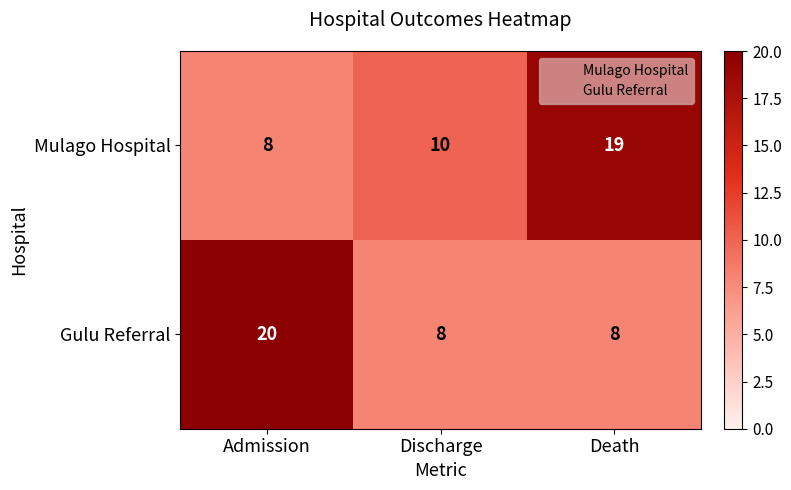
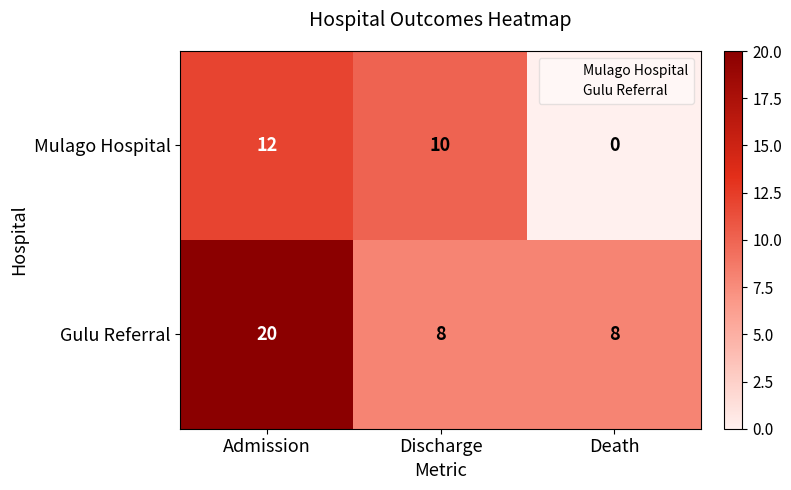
Mulago Hospital, Admission: 8 -> 12
Mulago Hospital, Death: 19 -> 0
